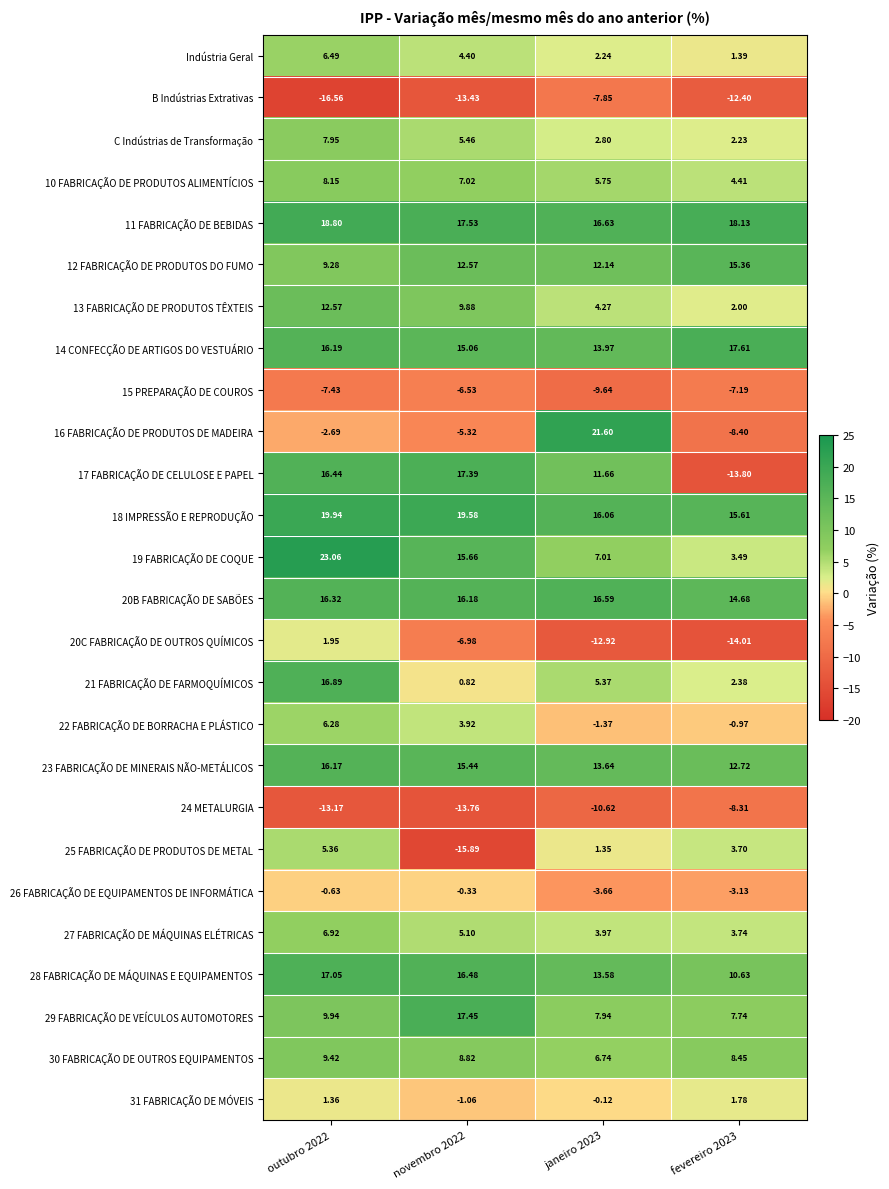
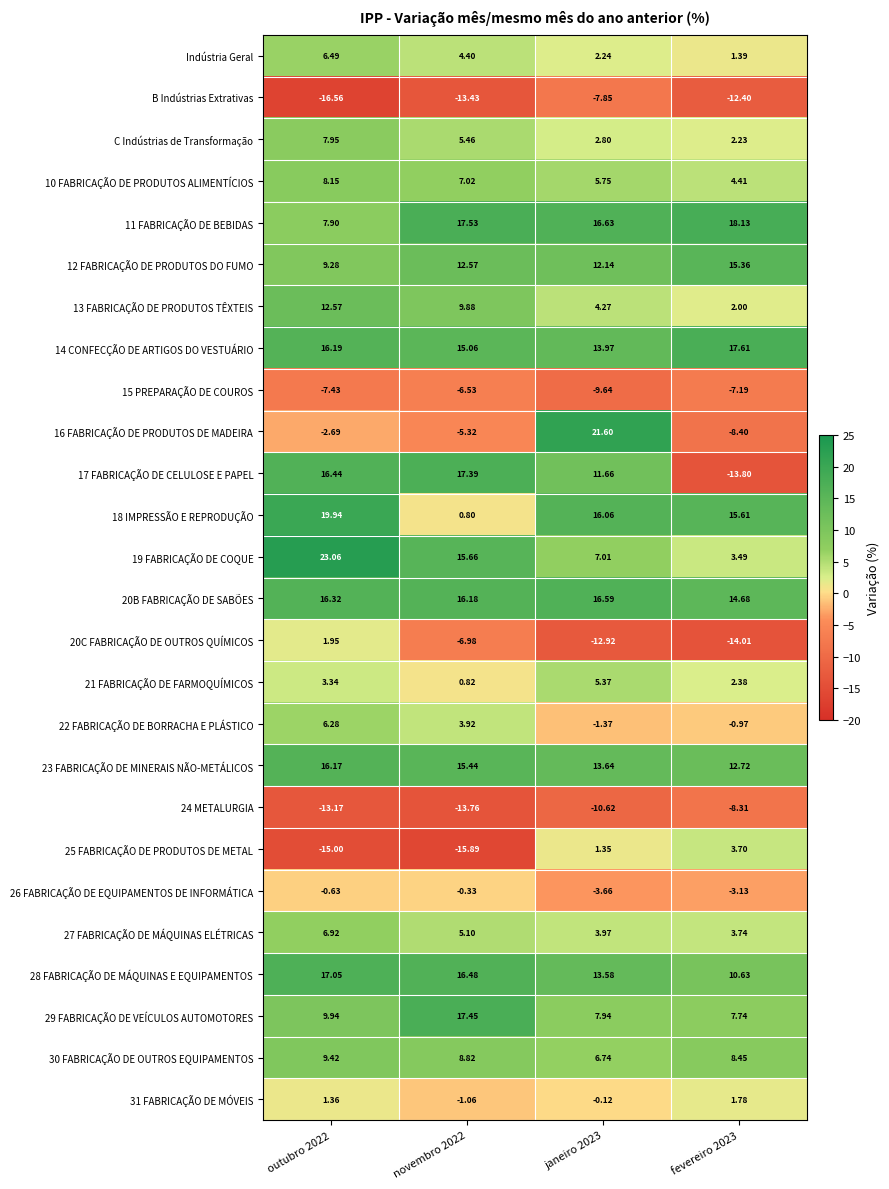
11 FABRICAÇÃO DE BEBIDAS, outubro 2022: 18.80 -> 7.90
18 IMPRESSÃO E REPRODUÇÃO, novembro 2022: 19.58 -> 0.80
21 FABRICAÇÃO DE FARMOQUÍMICOS, outubro 2022: 16.89 -> 3.34
25 FABRICAÇÃO DE PRODUTOS DE METAL, outubro 2022: 5.36 -> -15.00
